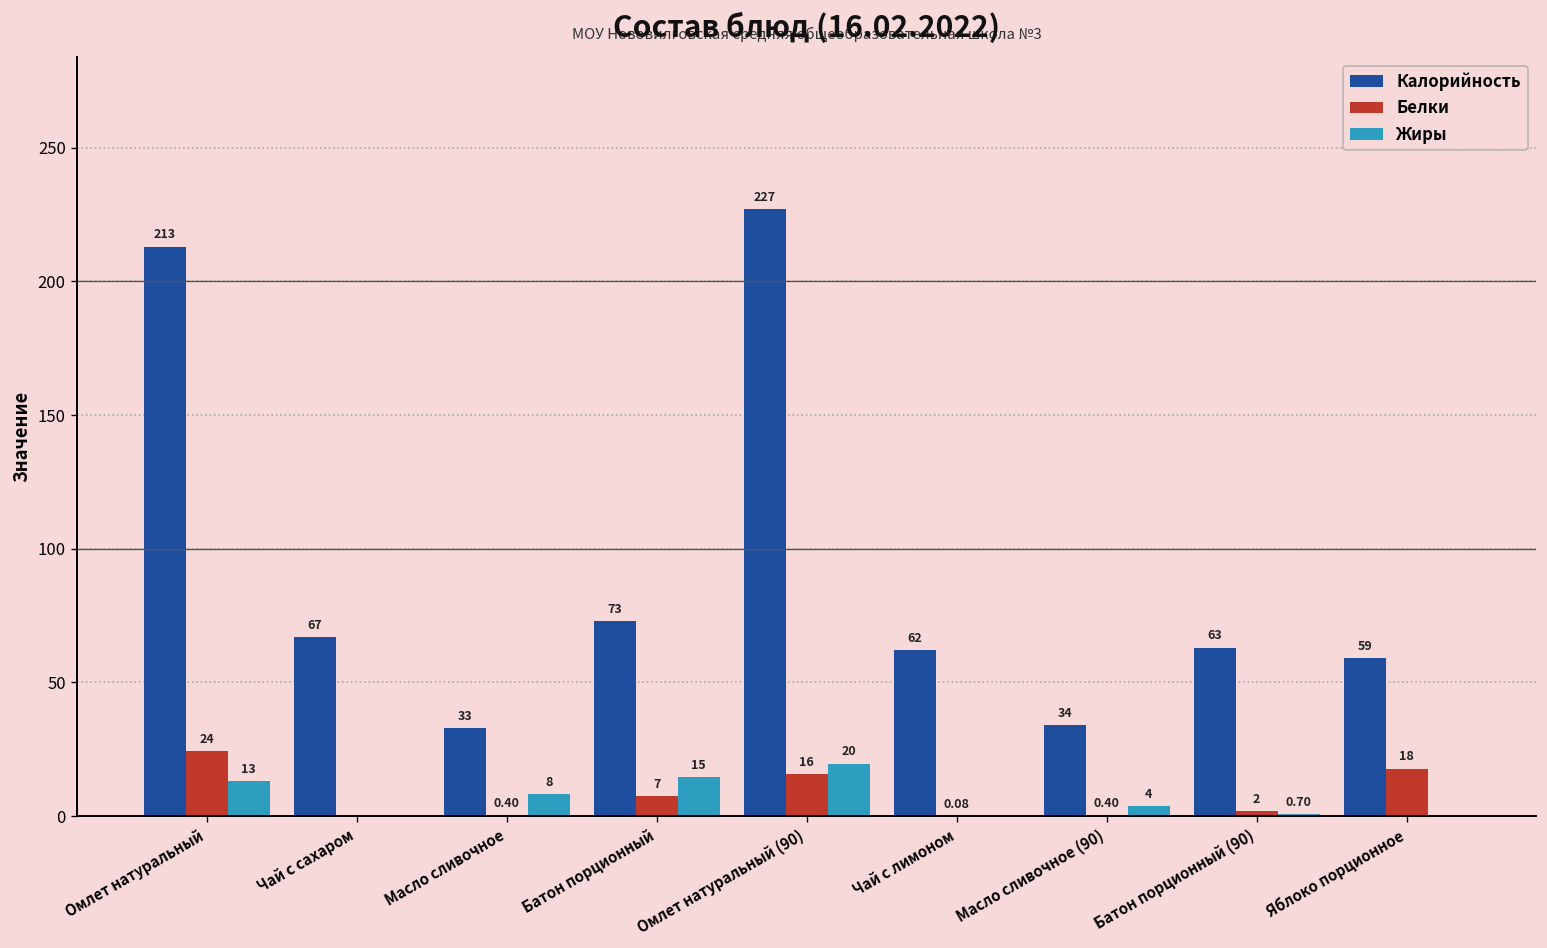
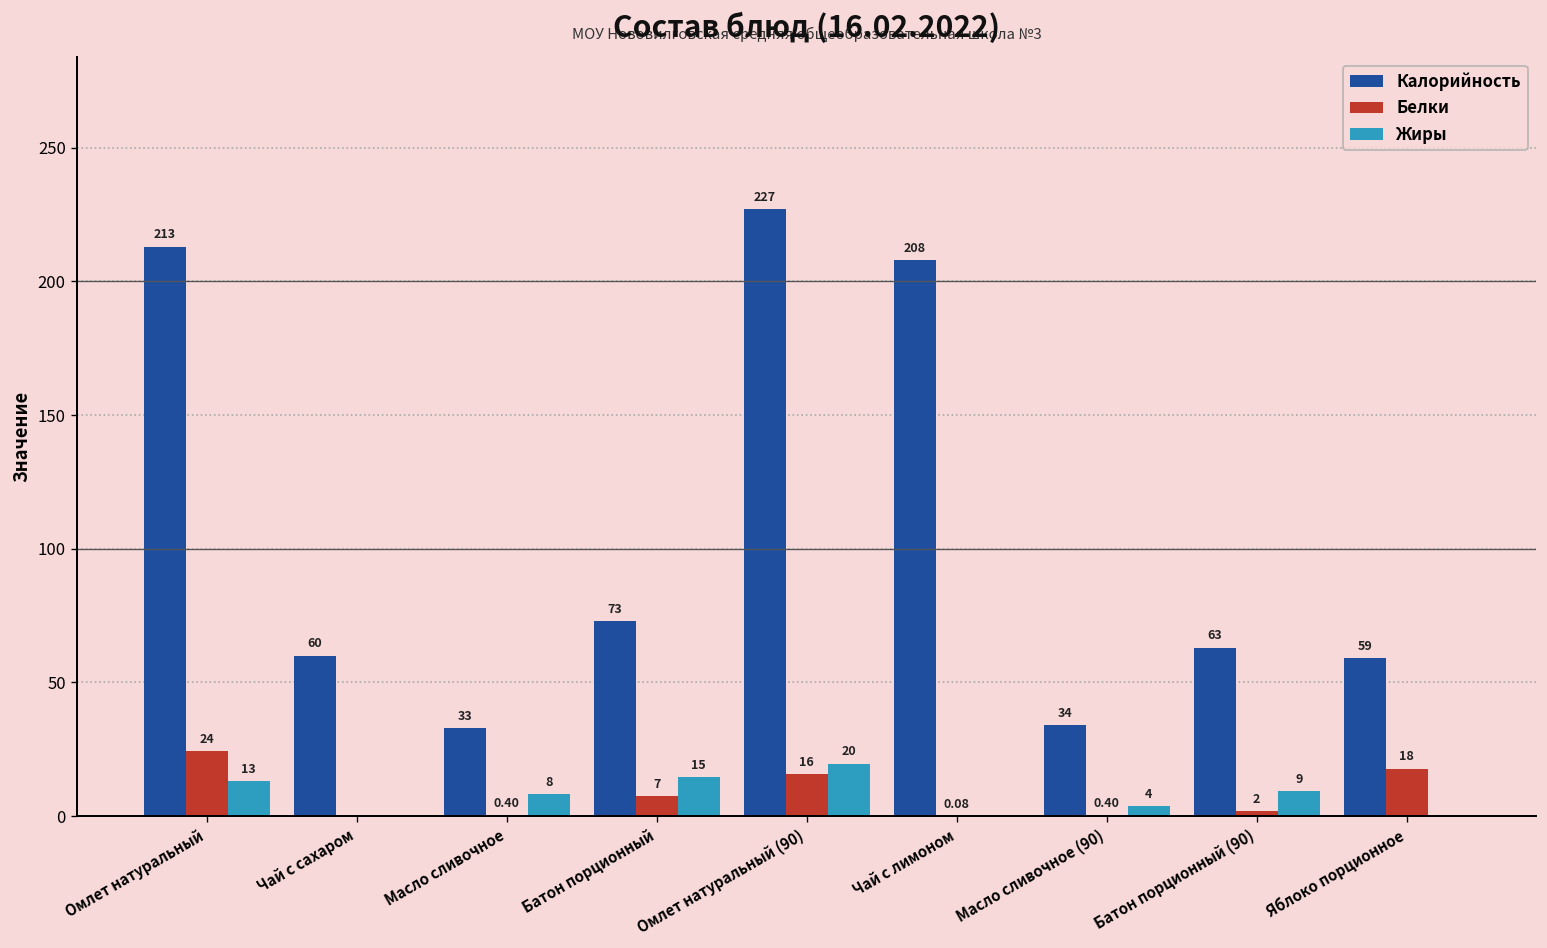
Калорийность, Чай с сахаром: 67 -> 60
Калорийность, Чай с лимоном: 62 -> 208
Жиры, Батон порционный (90): 0.70 -> 9
